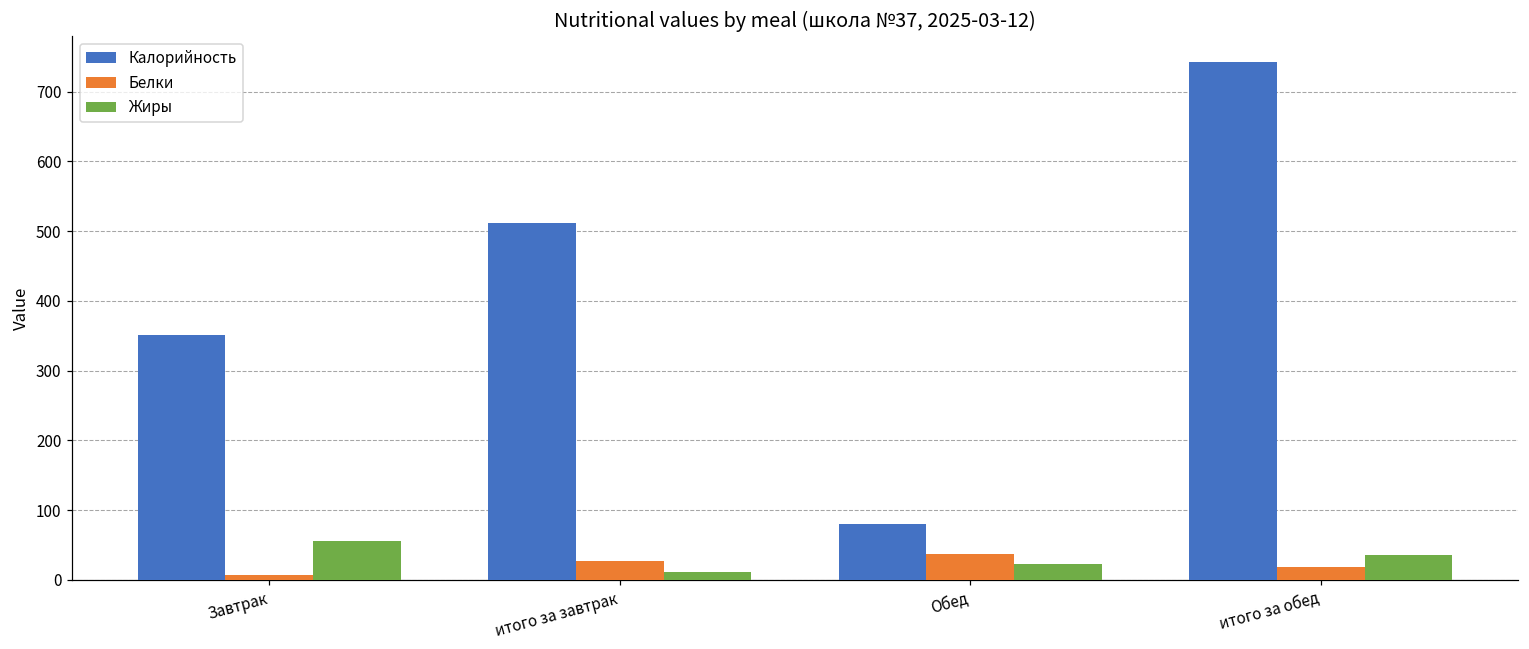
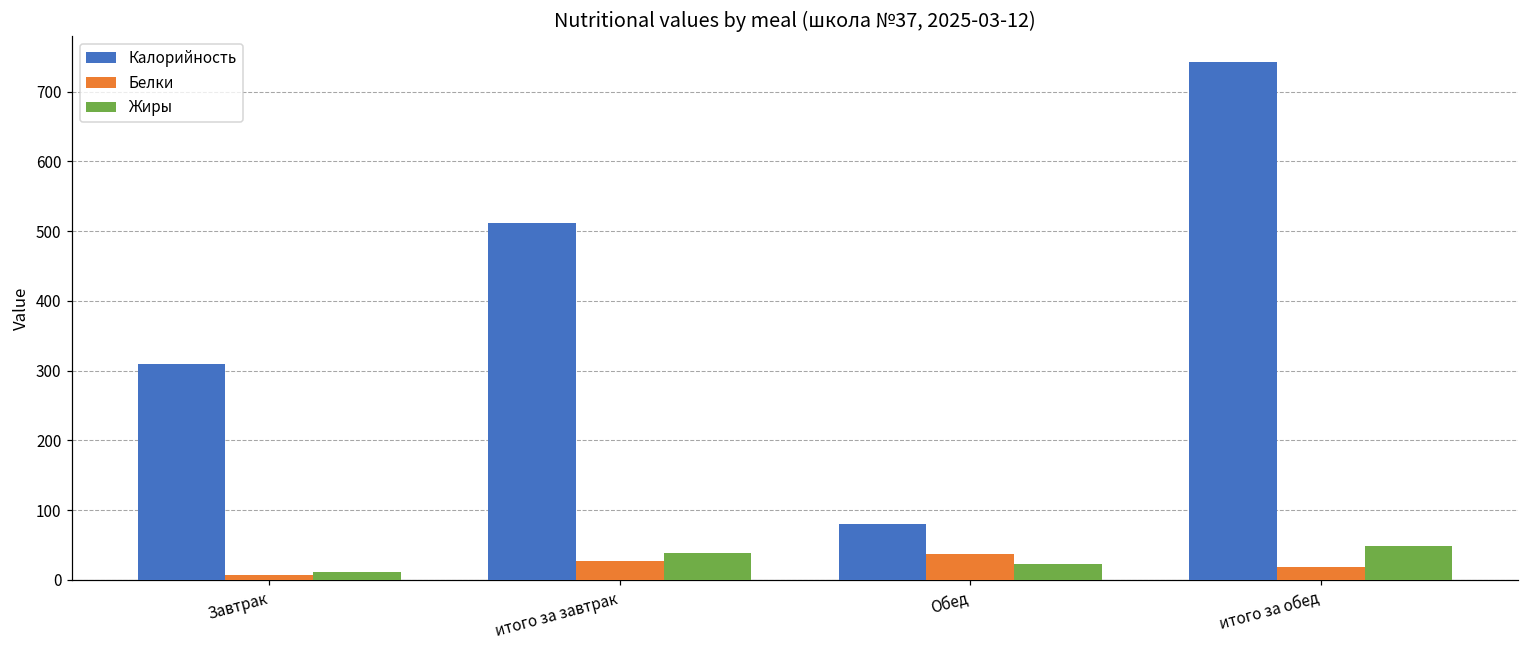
Калорийность, Завтрак: 350 -> 310
Жиры, Завтрак: 60 -> 10
Жиры, итого за завтрак: 10 -> 40
Жиры, итого за обед: 40 -> 50
